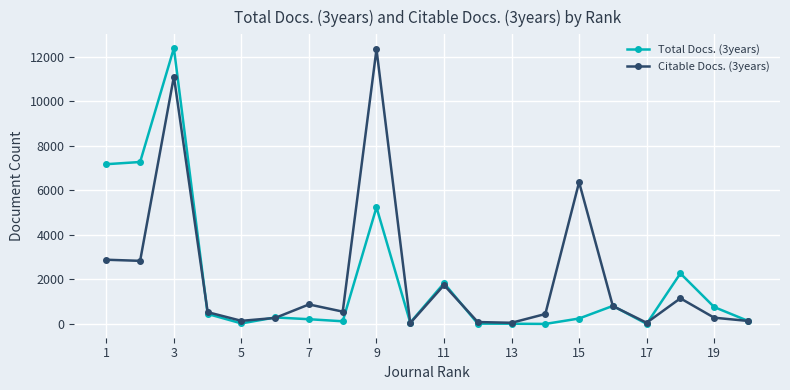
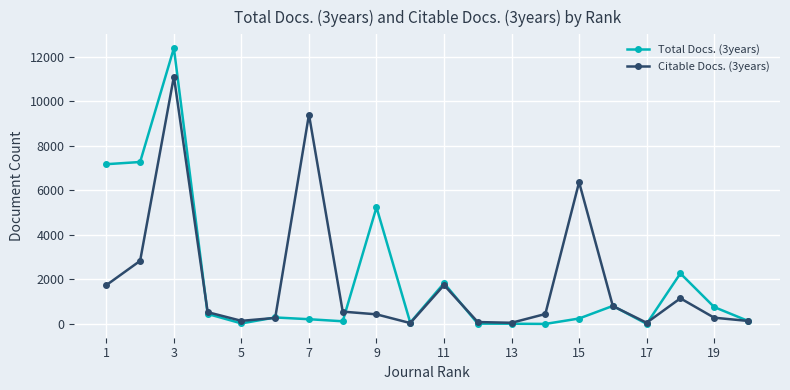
Citable Docs. (3years), 1: 2900 -> 1700
Citable Docs. (3years), 7: 900 -> 9400
Citable Docs. (3years), 9: 12300 -> 400
